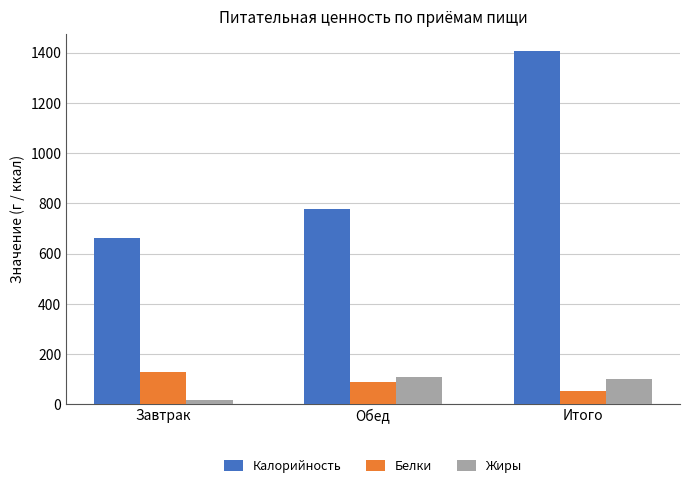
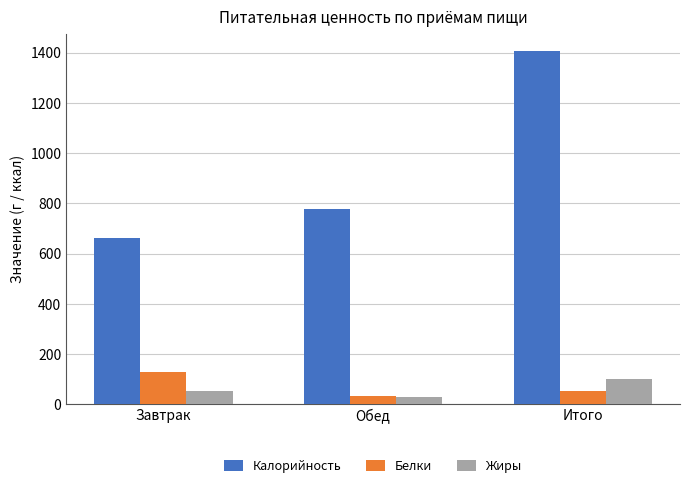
Жиры, Завтрак: 20 -> 50
Белки, Обед: 90 -> 30
Жиры, Обед: 110 -> 30
